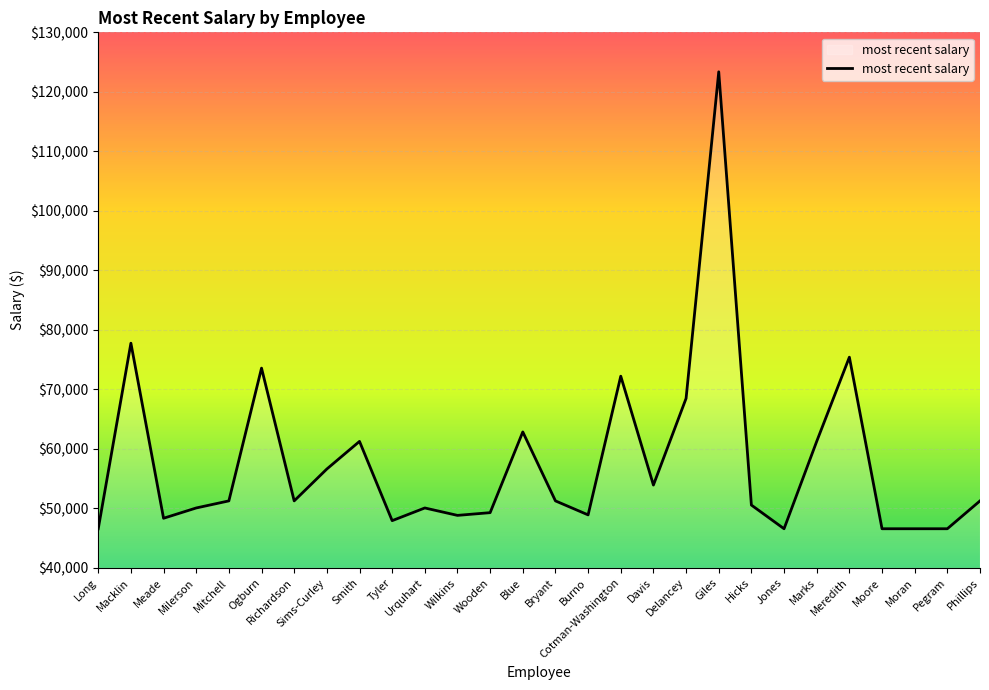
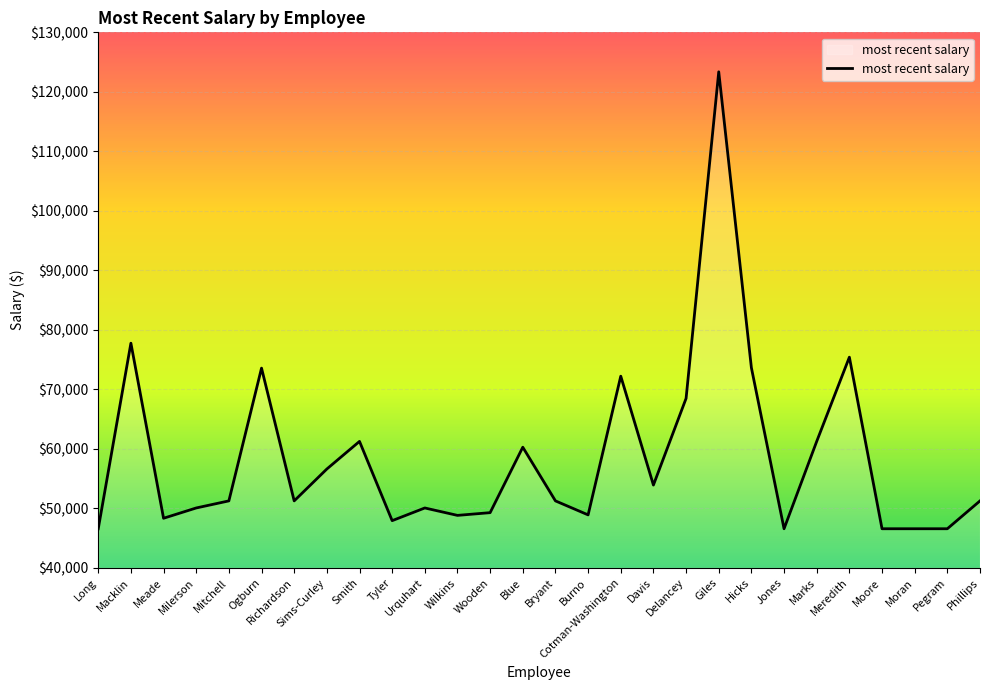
Blue: $63,000 -> $60,000
Hicks: $51,000 -> $74,000
